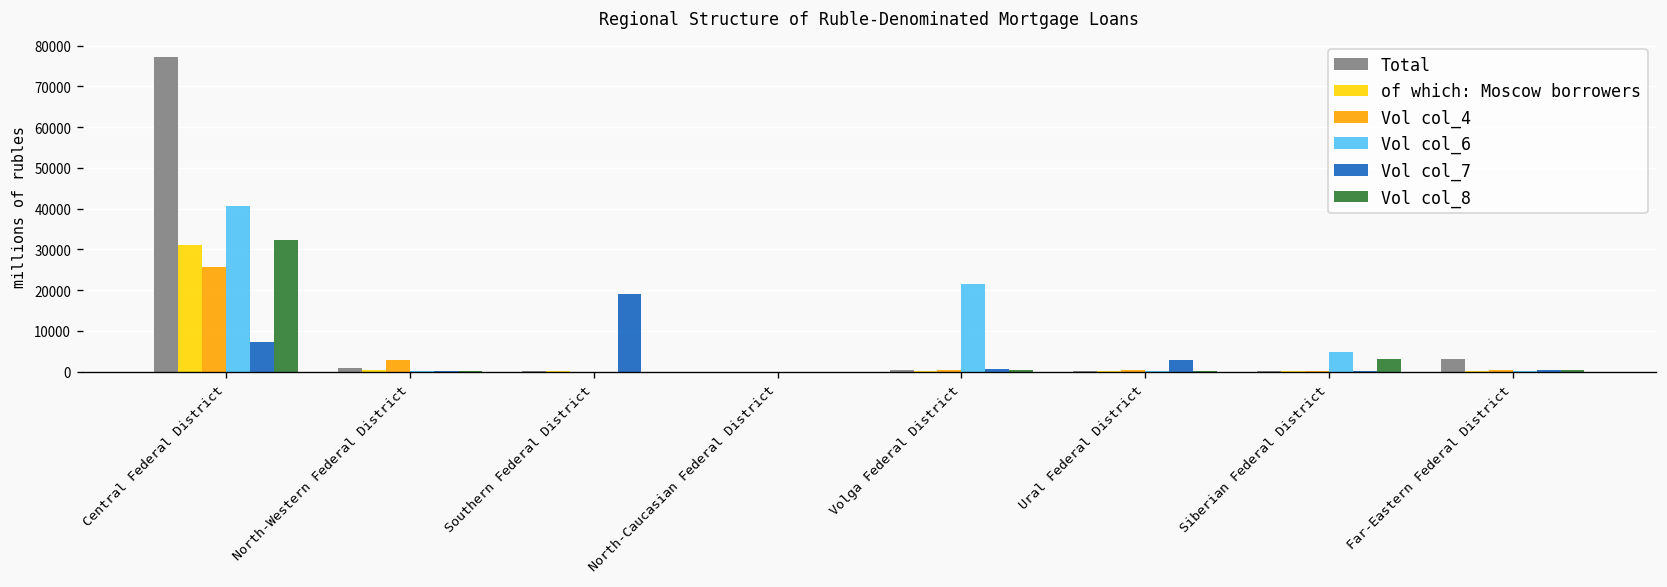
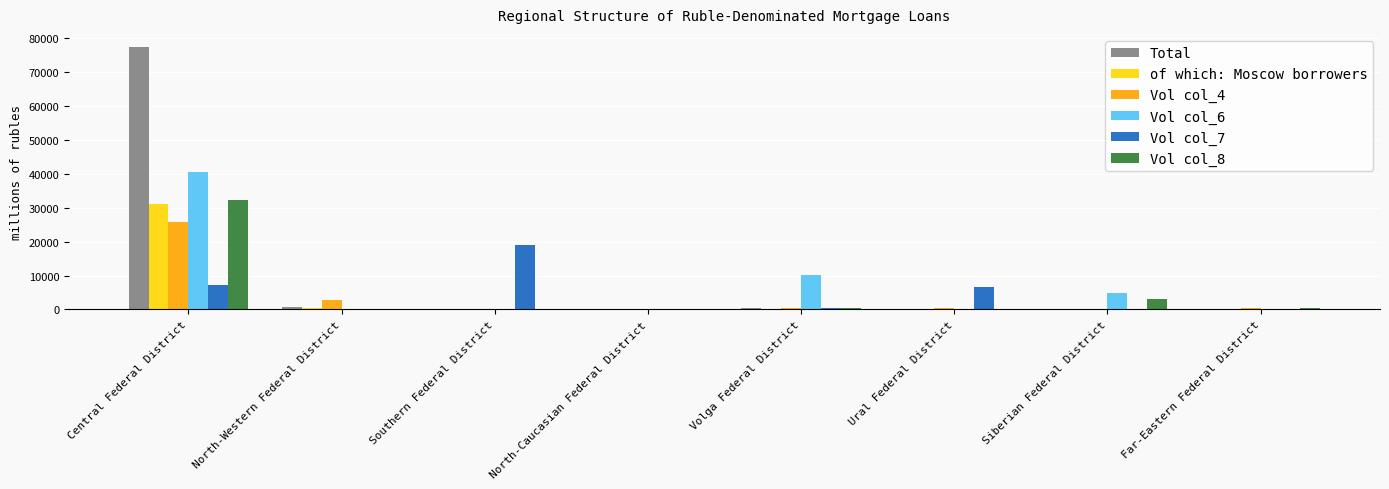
Vol col_6, Volga Federal District: 21000 -> 10000
Vol col_7, Ural Federal District: 3000 -> 7000
Total, Far-Eastern Federal District: 3000 -> 0
